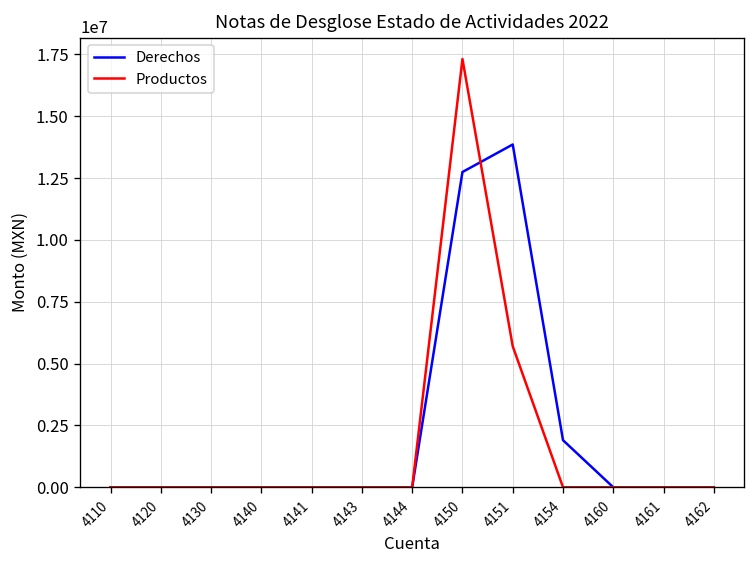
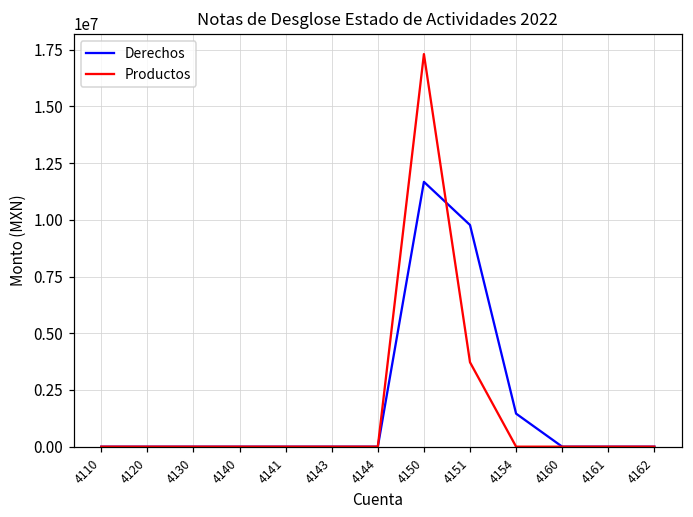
Derechos, 4150: 12700000 -> 11700000
Derechos, 4151: 13900000 -> 9800000
Productos, 4151: 5700000 -> 3700000
Derechos, 4154: 1900000 -> 1500000
